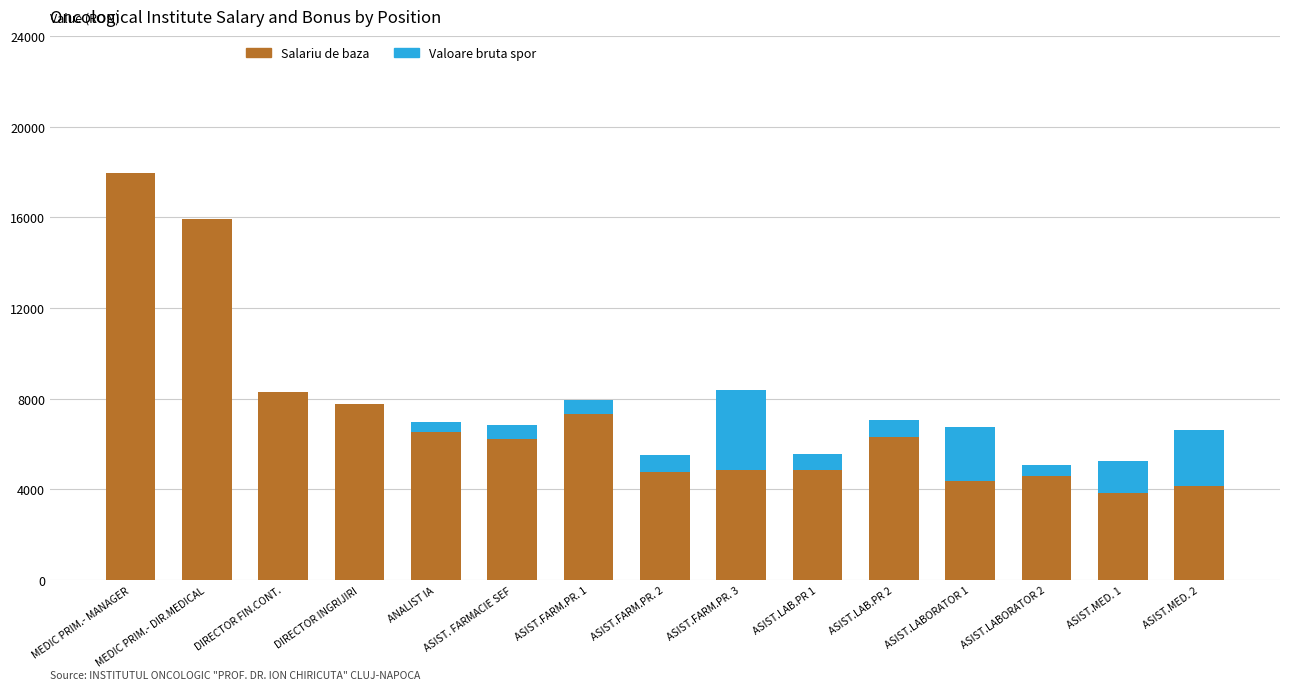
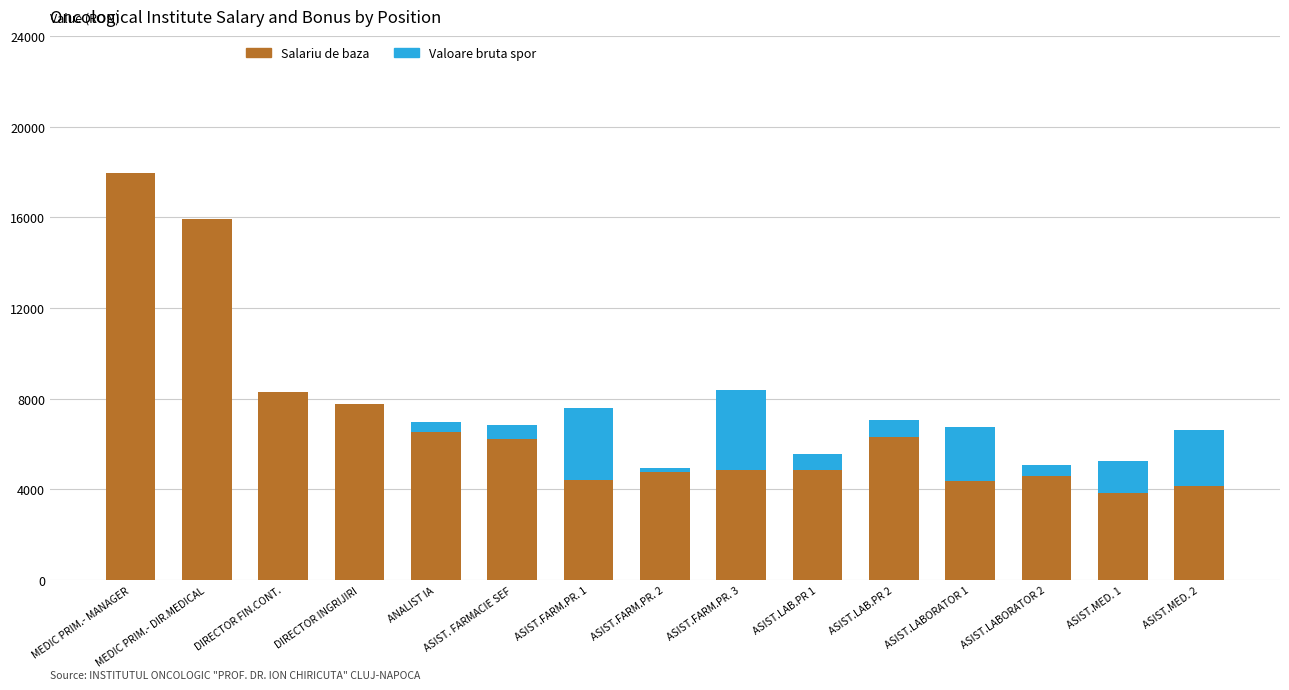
Salariu de baza, ASIST.FARM.PR. 1: 7300 -> 4400
Valoare bruta spor, ASIST.FARM.PR. 1: 600 -> 3200
Valoare bruta spor, ASIST.FARM.PR. 2: 800 -> 200
